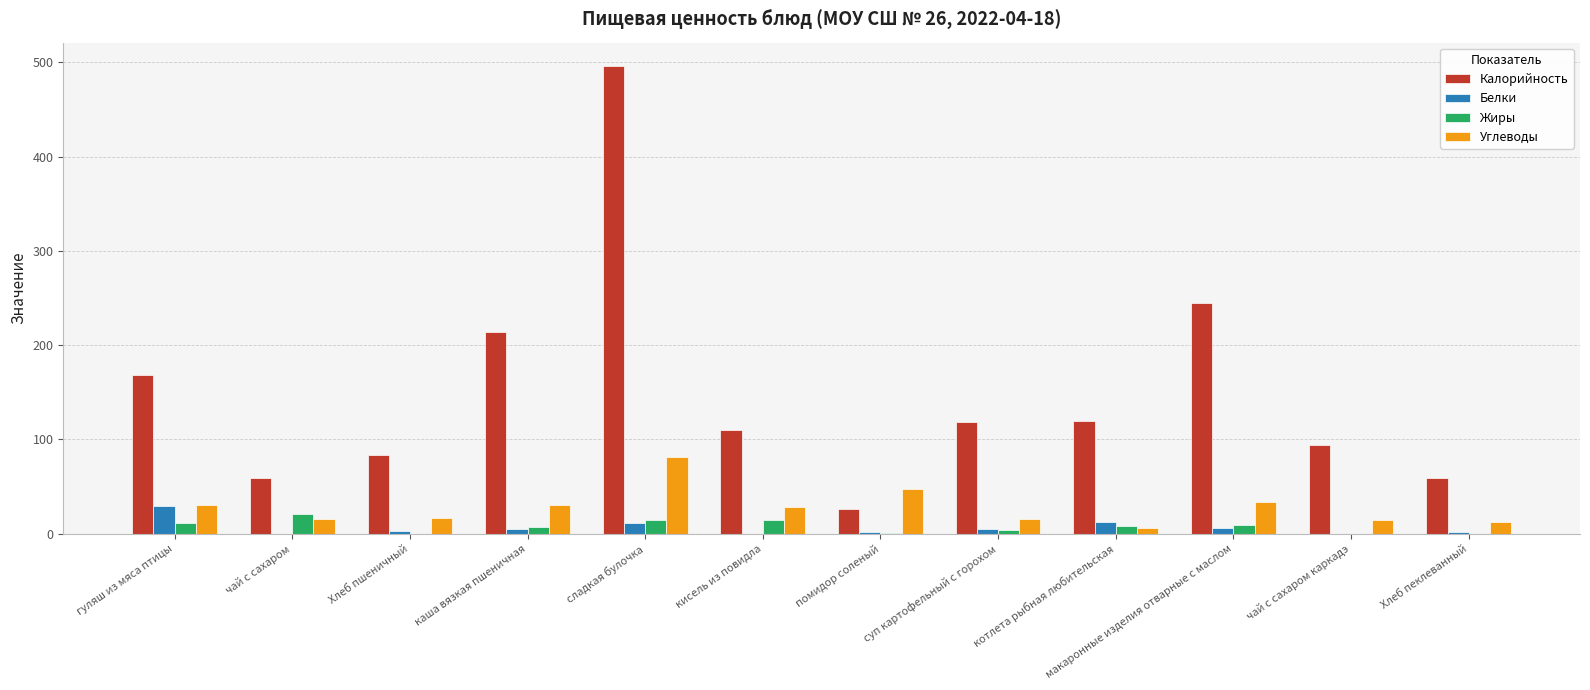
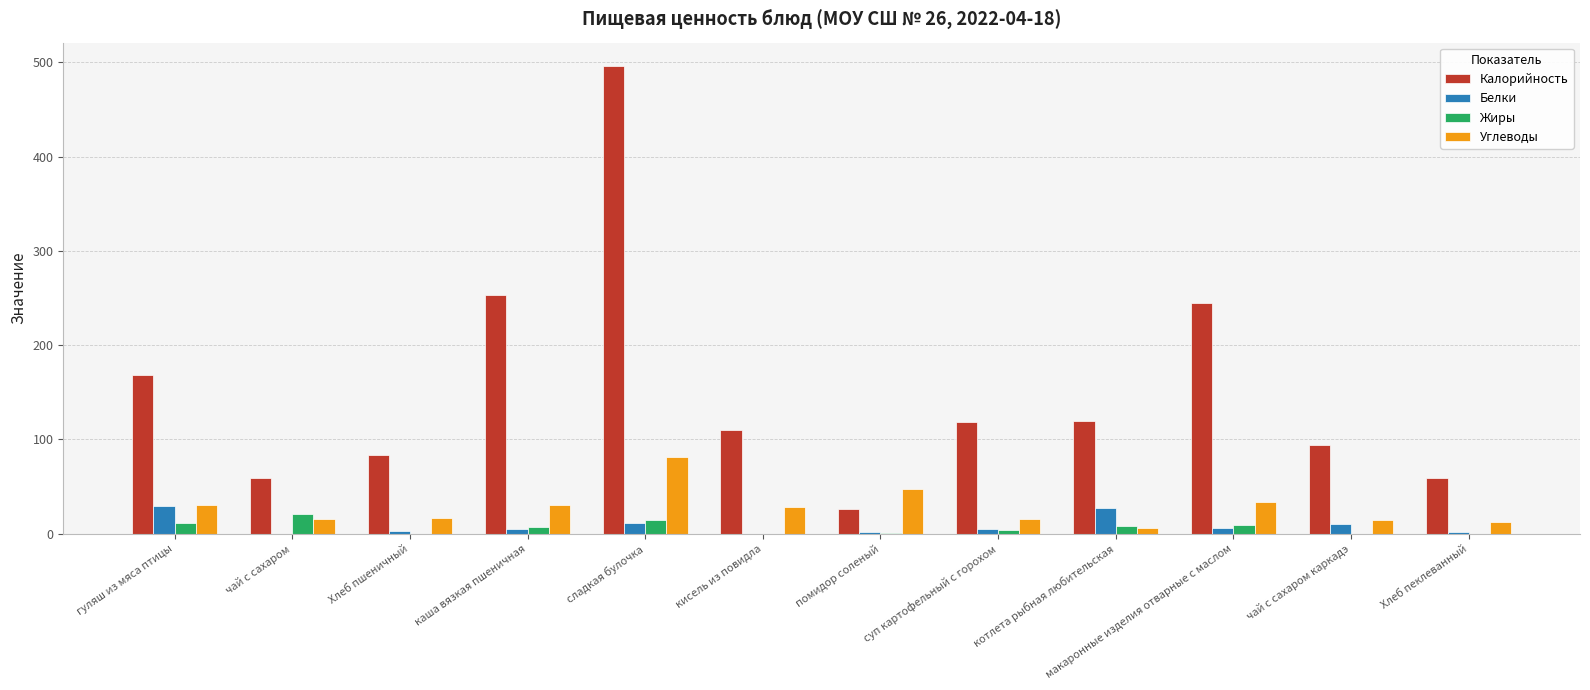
Калорийность, каша вязкая пшеничная: 210 -> 250
Жиры, кисель из повидла: 10 -> 0
Белки, котлета рыбная любительская: 10 -> 30
Белки, чай с сахаром каркадэ: 0 -> 10
